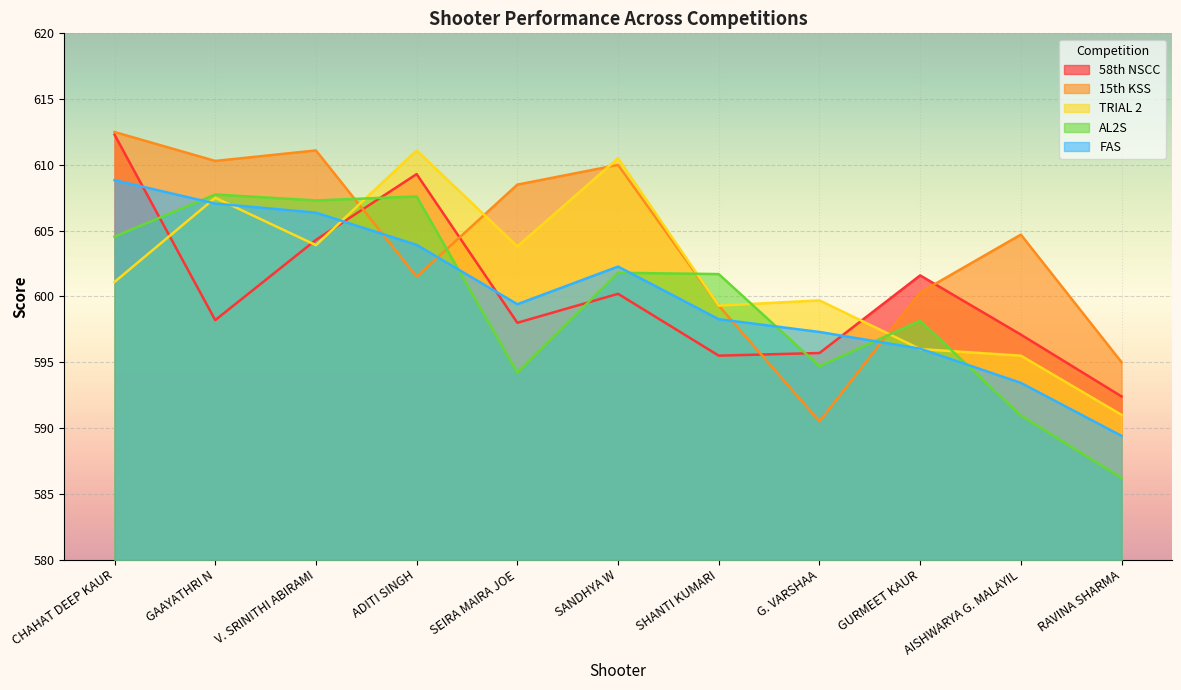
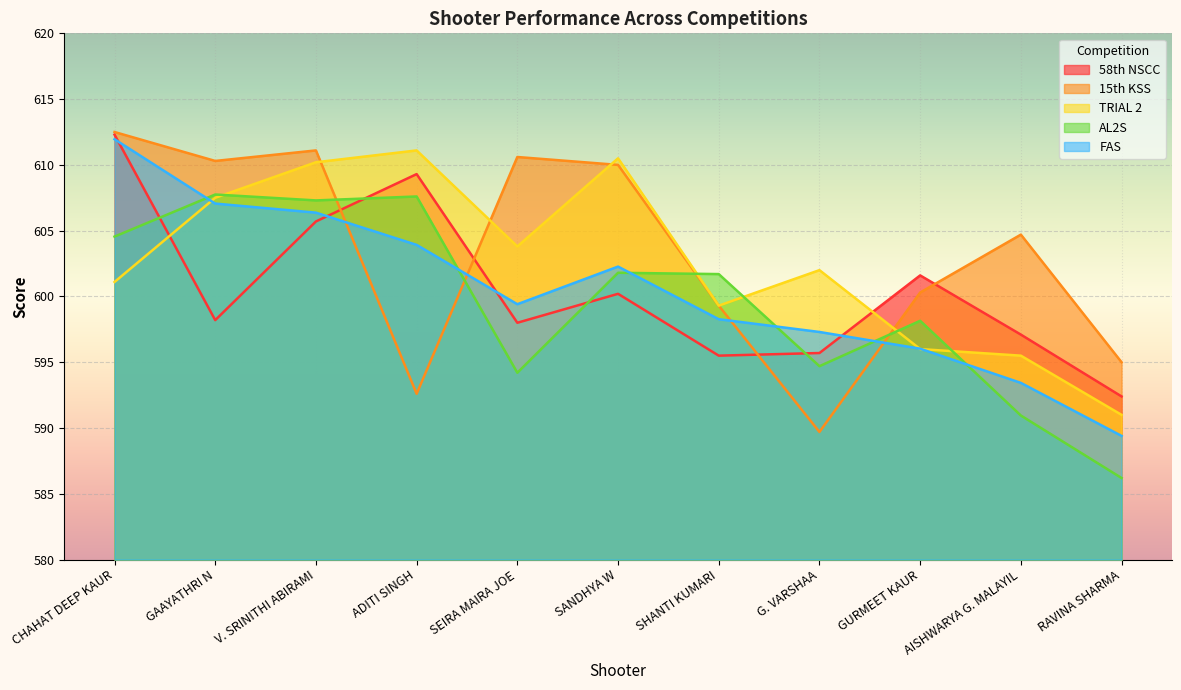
FAS, CHAHAT DEEP KAUR: 608.8 -> 612.0
58th NSCC, V. SRINITHI ABIRAMI: 604.3 -> 605.7
TRIAL 2, V. SRINITHI ABIRAMI: 603.9 -> 610.2
15th KSS, ADITI SINGH: 601.5 -> 592.6
15th KSS, SEIRA MAIRA JOE: 608.5 -> 610.6
15th KSS, G. VARSHAA: 590.5 -> 589.7
TRIAL 2, G. VARSHAA: 599.7 -> 602.0
